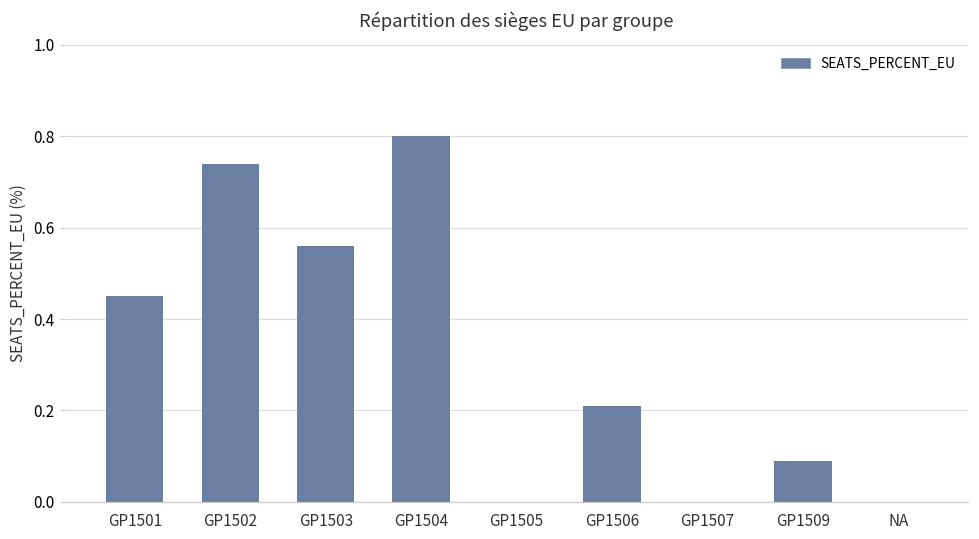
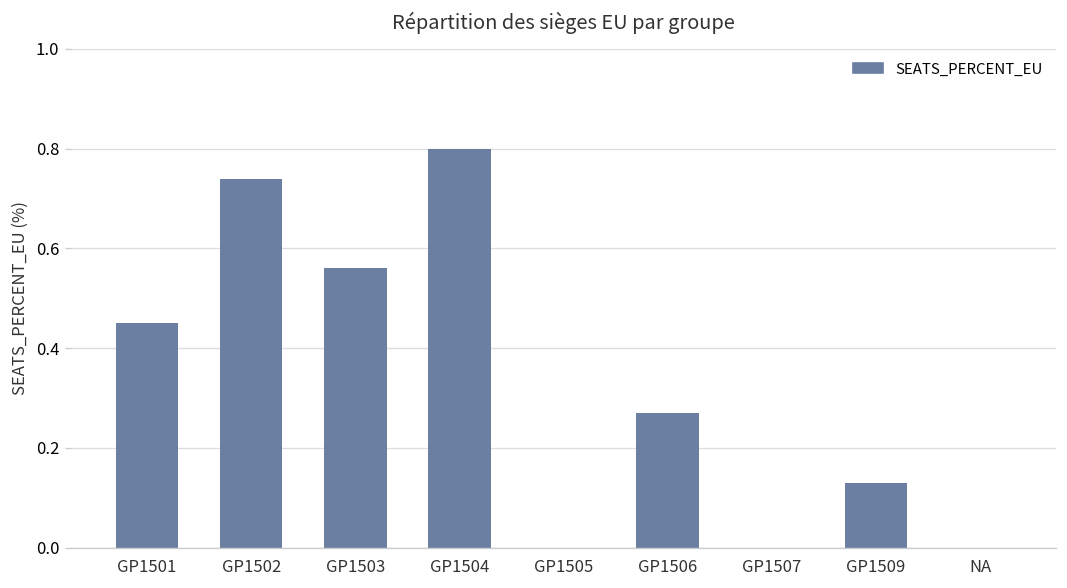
GP1506: 0.21 -> 0.27
GP1509: 0.09 -> 0.13
